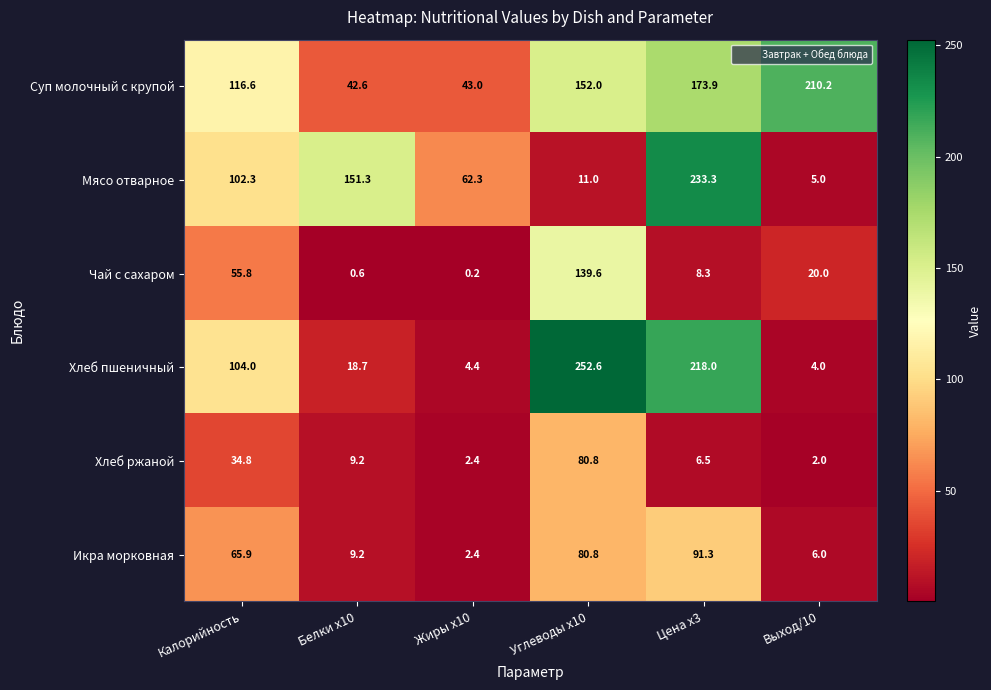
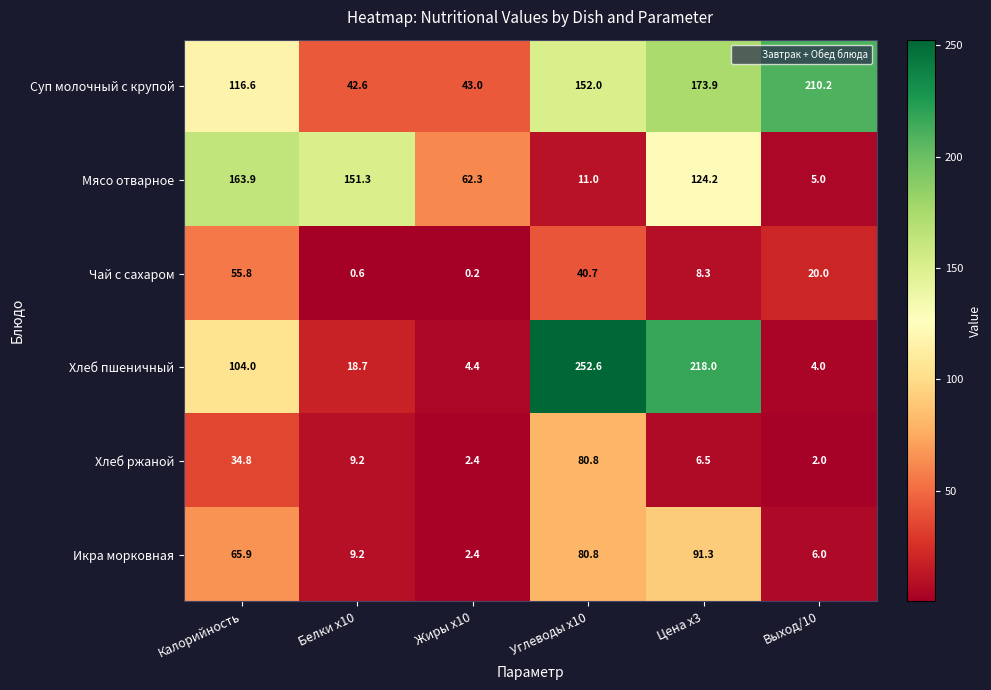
Мясо отварное, Калорийность: 102.3 -> 163.9
Мясо отварное, Цена x3: 233.3 -> 124.2
Чай с сахаром, Углеводы x10: 139.6 -> 40.7
